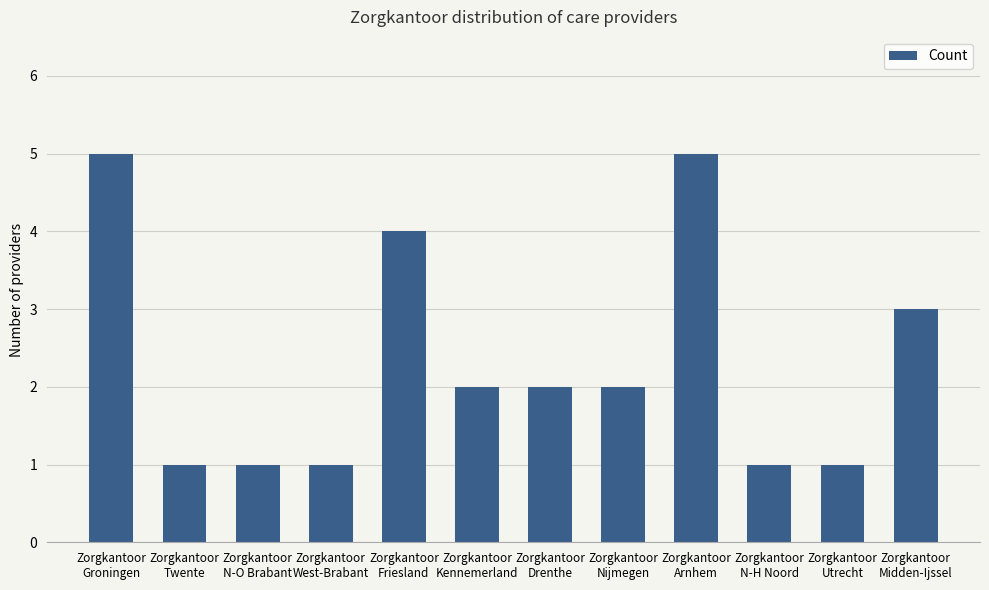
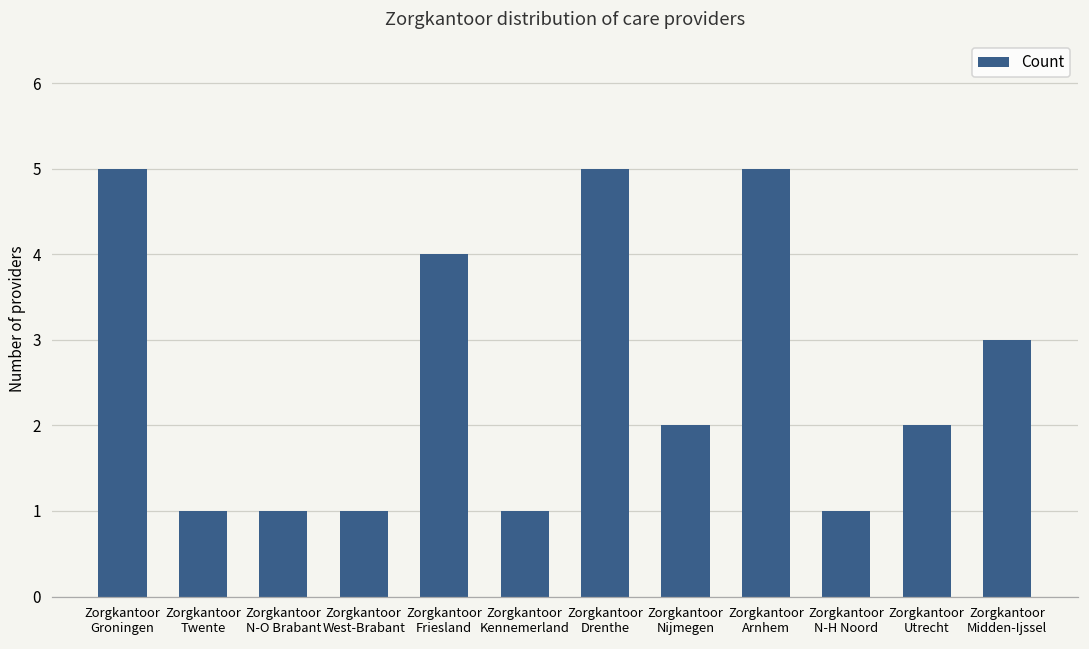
Zorgkantoor Kennemerland: 2 -> 1
Zorgkantoor Drenthe: 2 -> 5
Zorgkantoor Utrecht: 1 -> 2
